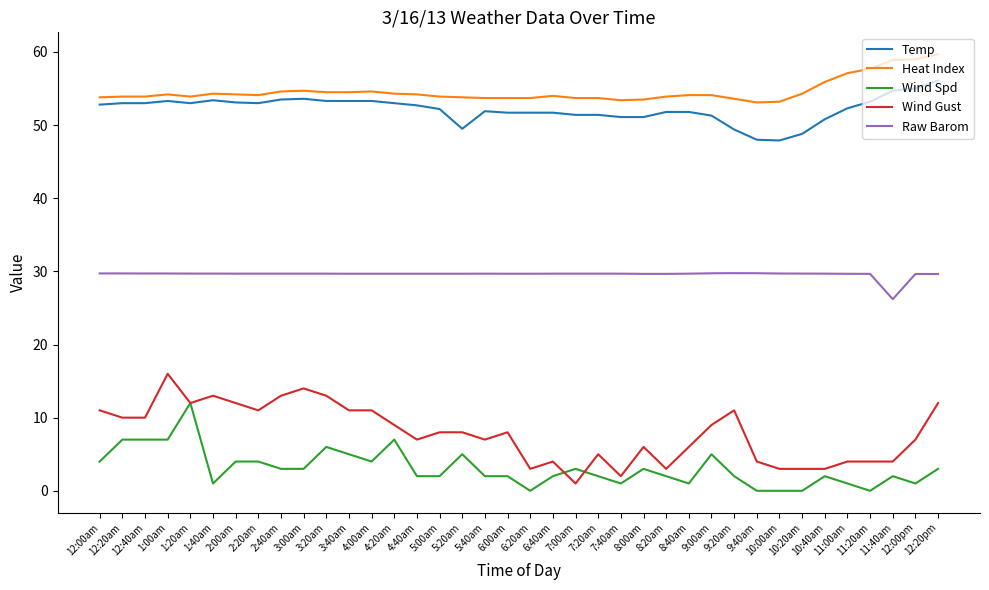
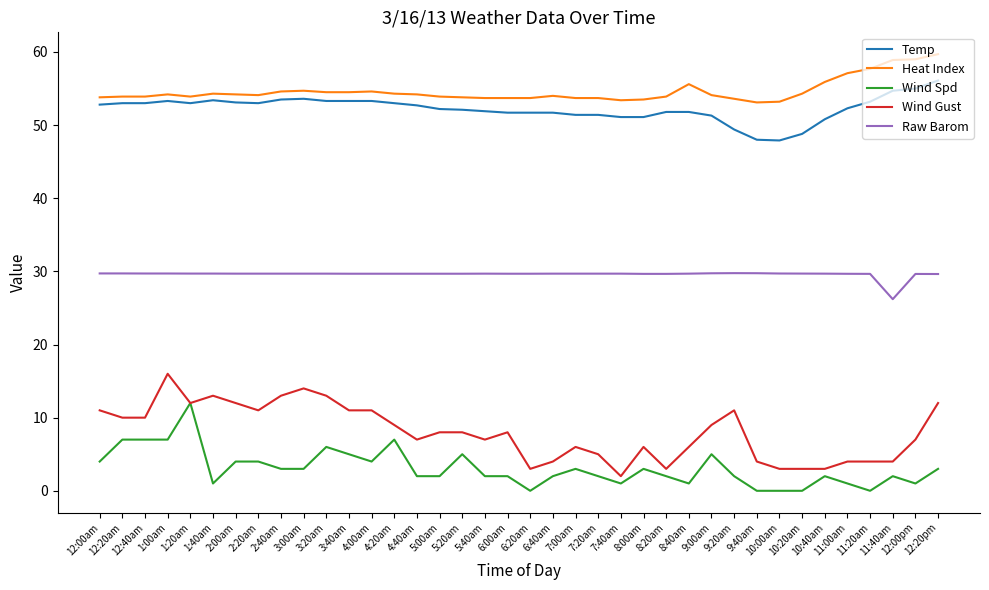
Temp, 5:20am: 50 -> 52
Wind Gust, 7:00am: 1 -> 6
Heat Index, 8:40am: 54 -> 56
